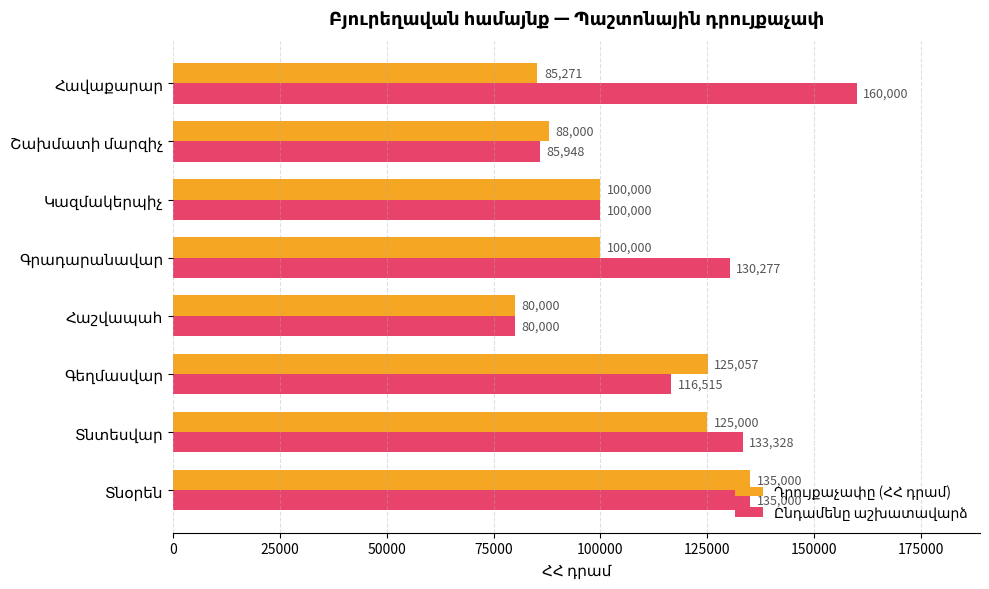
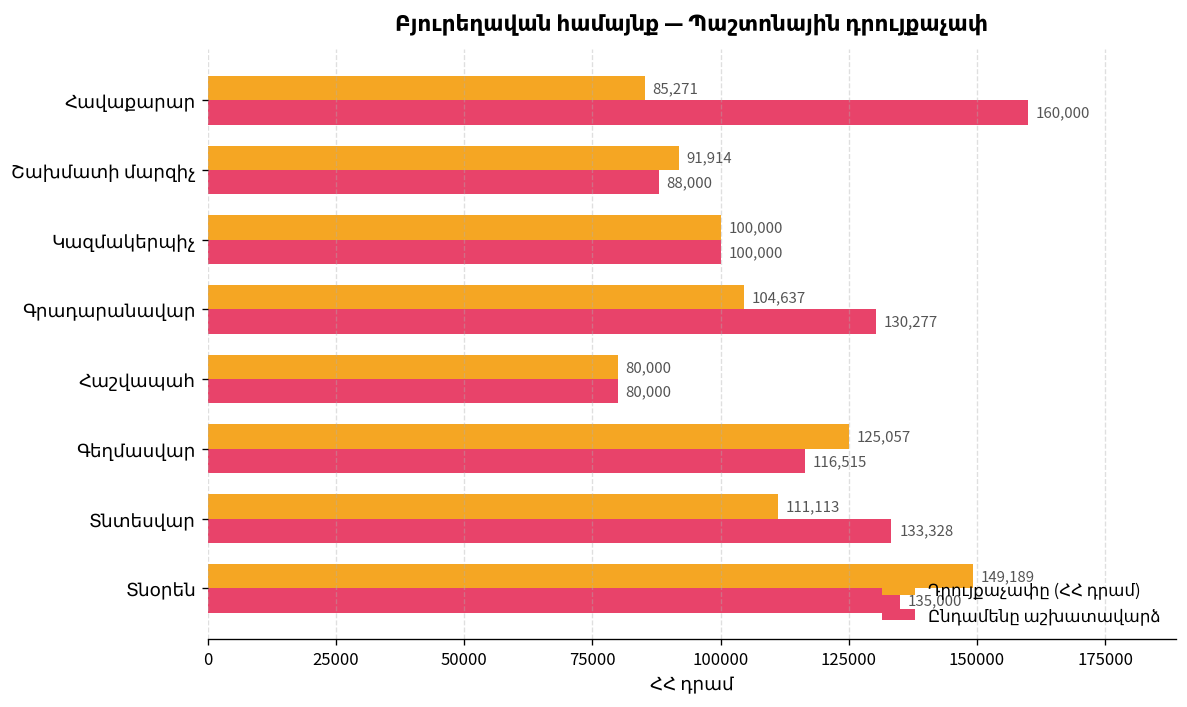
Դրույքաչափը (ՀՀ դրամ), Շախմատի մարզիչ: 88,000 -> 91,914
Ընդամենը աշխատավարձ, Շախմատի մարզիչ: 85,948 -> 88,000
Դրույքաչափը (ՀՀ դրամ), Գրադարանավար: 100,000 -> 104,637
Դրույքաչափը (ՀՀ դրամ), Տնտեսվար: 125,000 -> 111,113
Դրույքաչափը (ՀՀ դրամ), Տնօրեն: 135,000 -> 149,189
